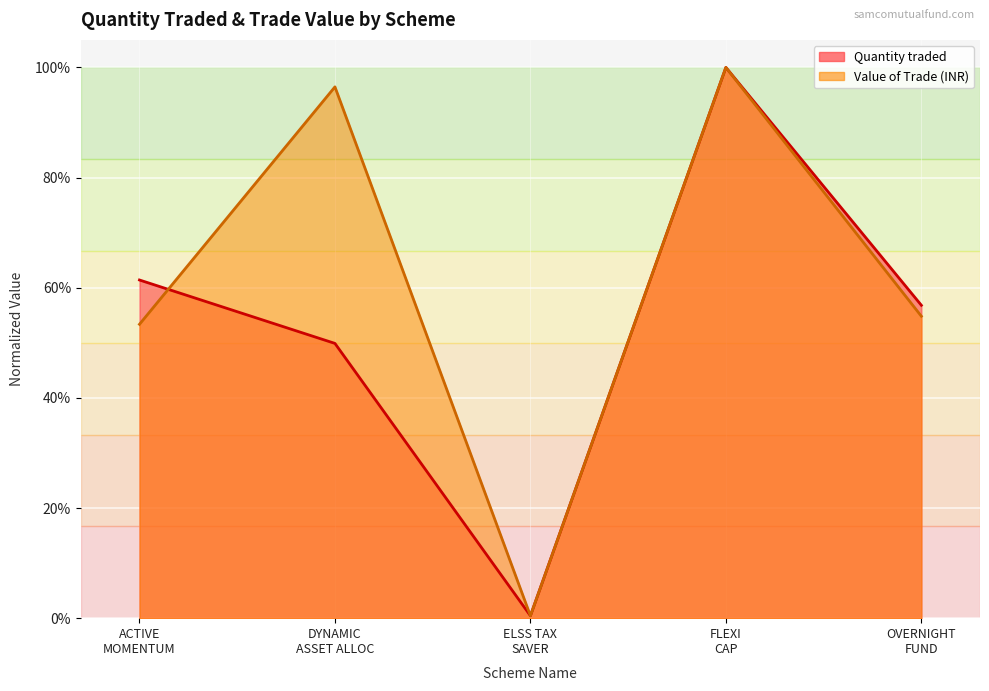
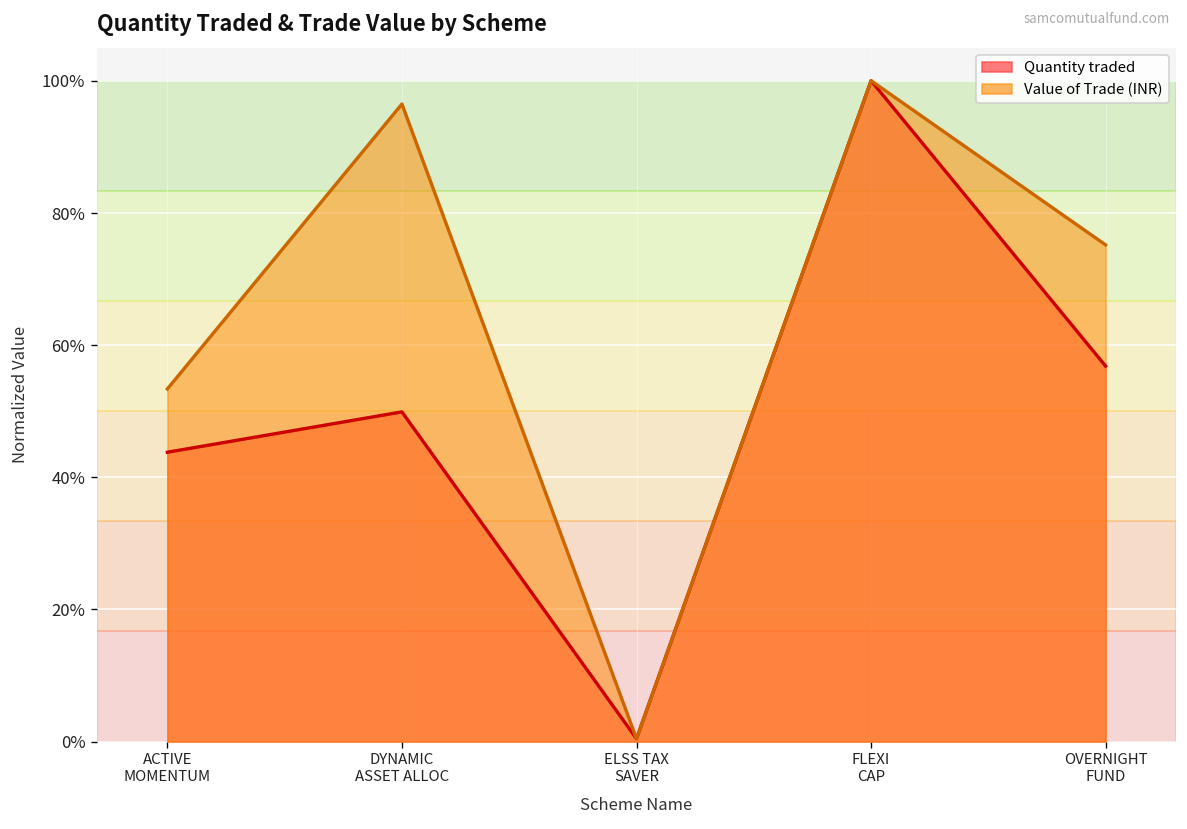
Quantity traded, ACTIVE MOMENTUM: 61% -> 44%
Value of Trade (INR), OVERNIGHT FUND: 55% -> 75%
